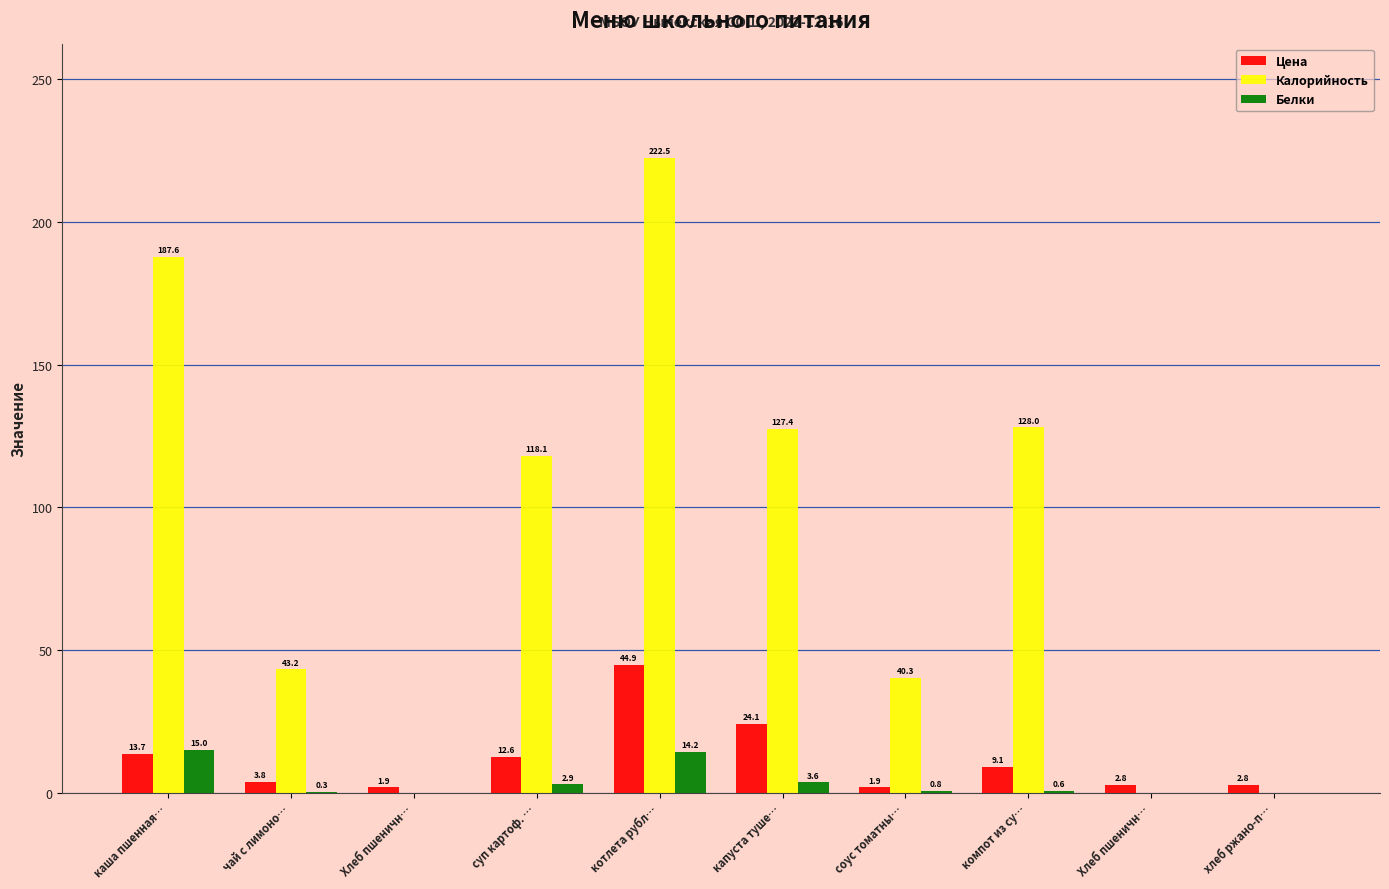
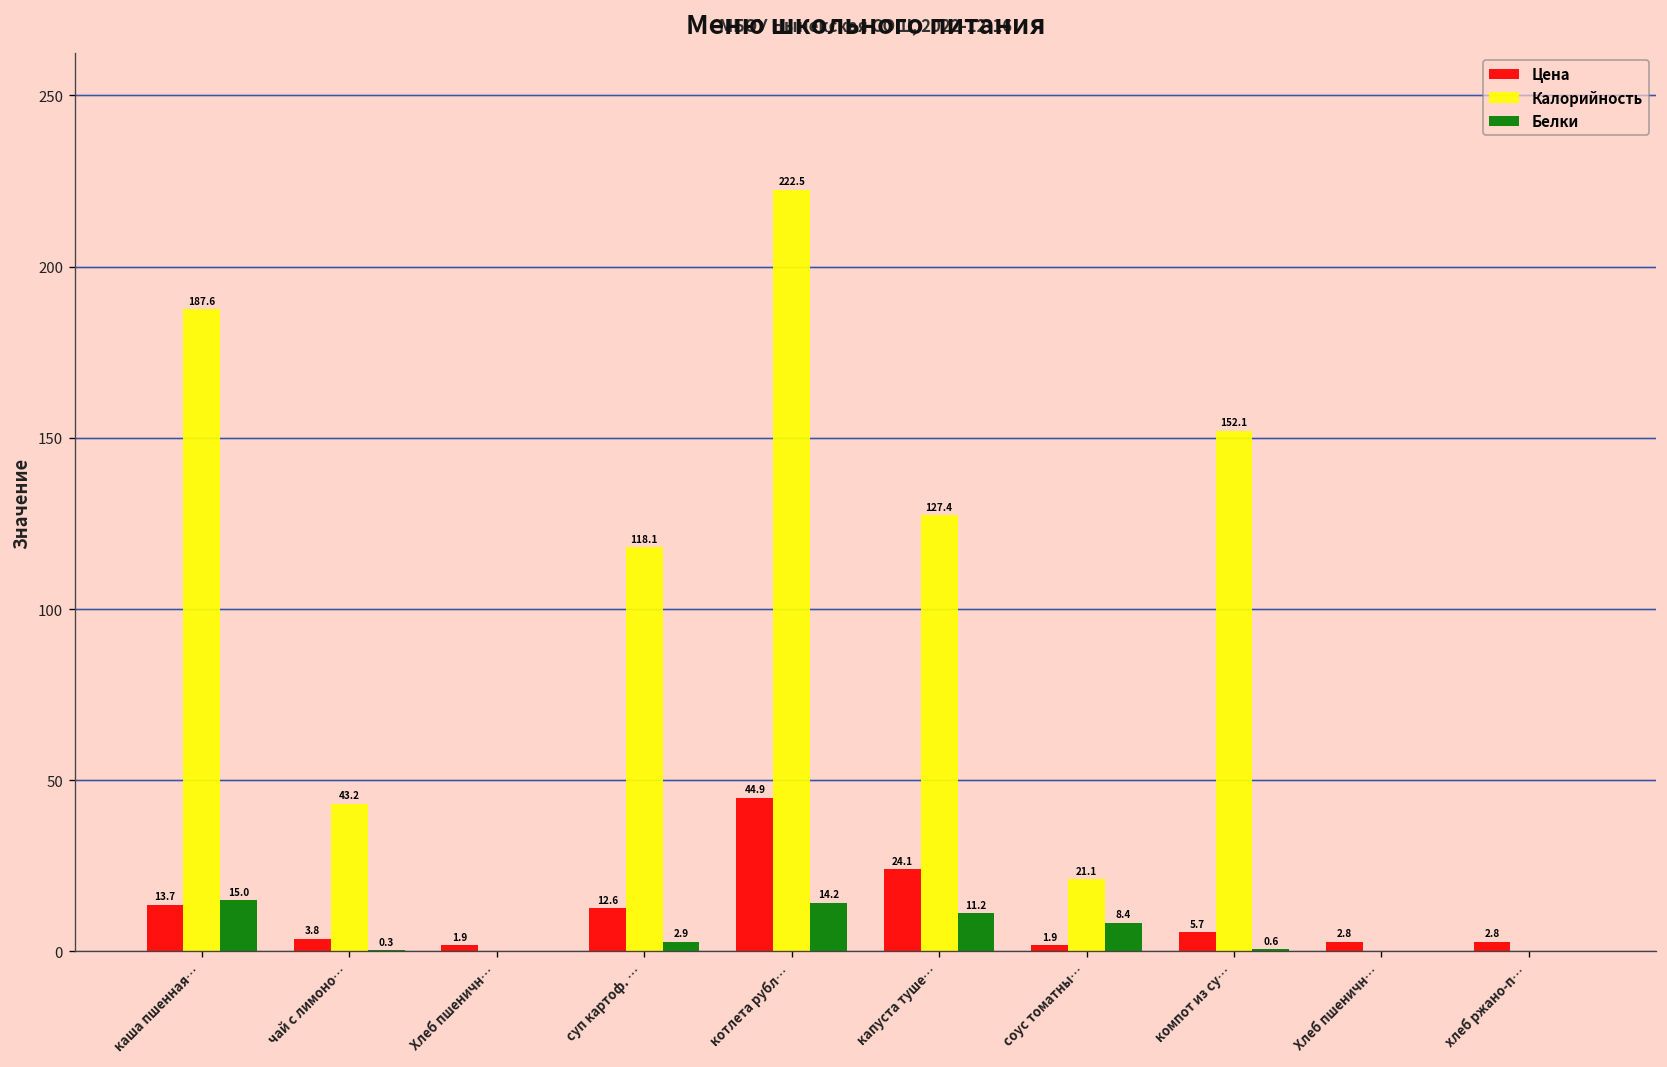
Белки, капуста туше…: 3.6 -> 11.2
Калорийность, соус томатны…: 40.3 -> 21.1
Белки, соус томатны…: 0.8 -> 8.4
Цена, компот из су…: 9.1 -> 5.7
Калорийность, компот из су…: 128.0 -> 152.1
